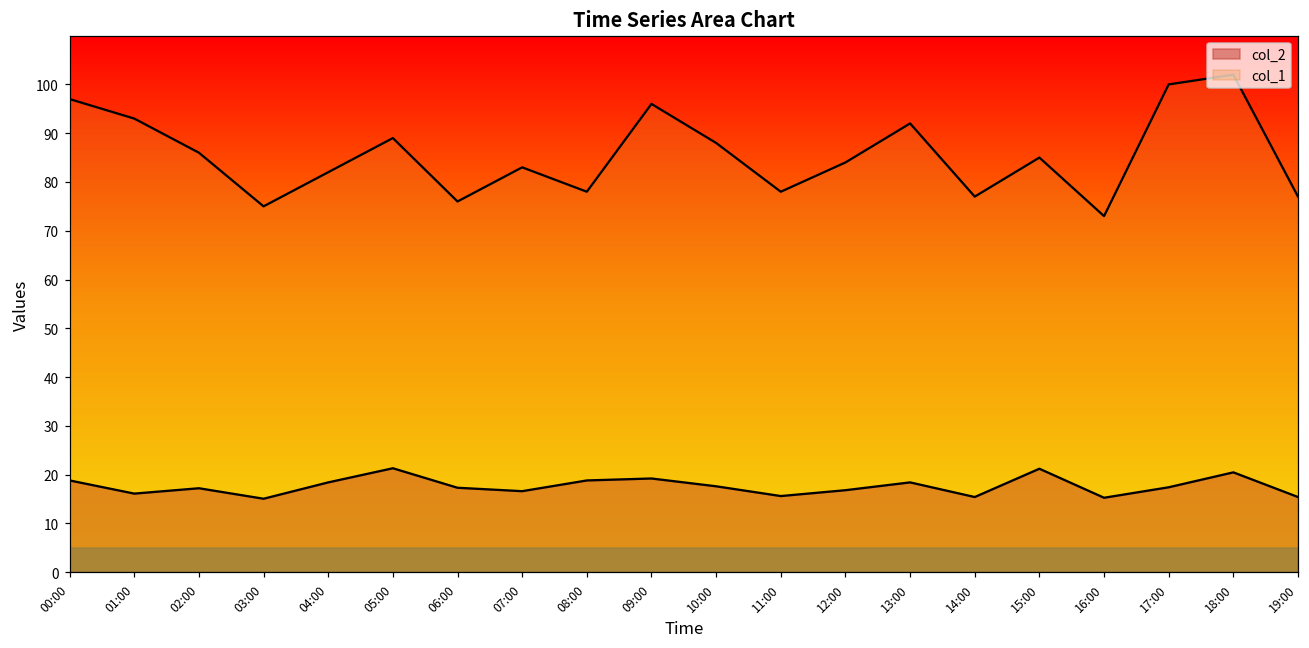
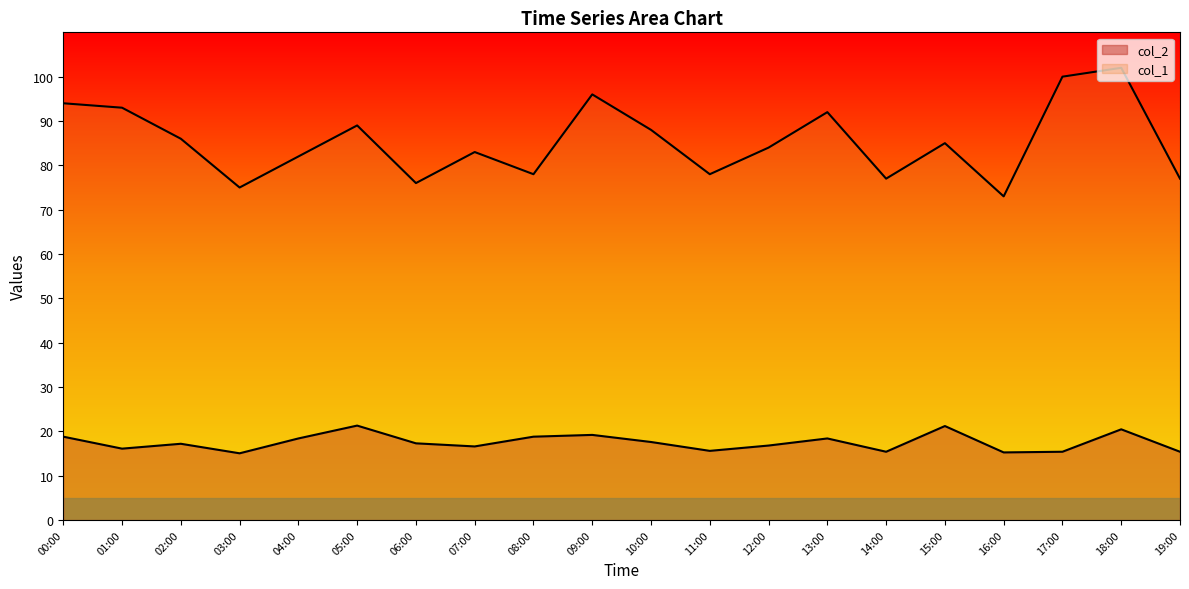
col_1, 00:00: 97 -> 94
col_2, 17:00: 17 -> 15
